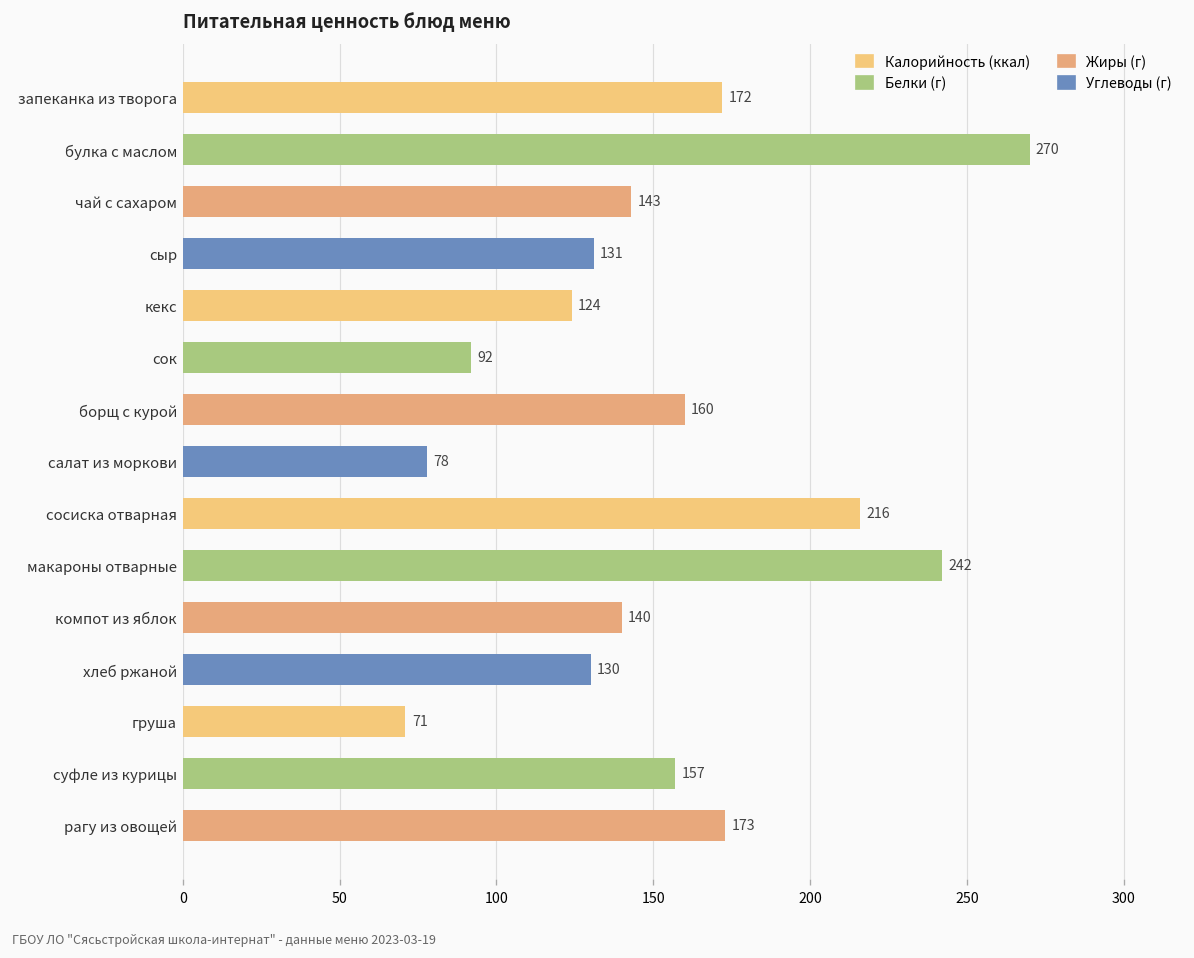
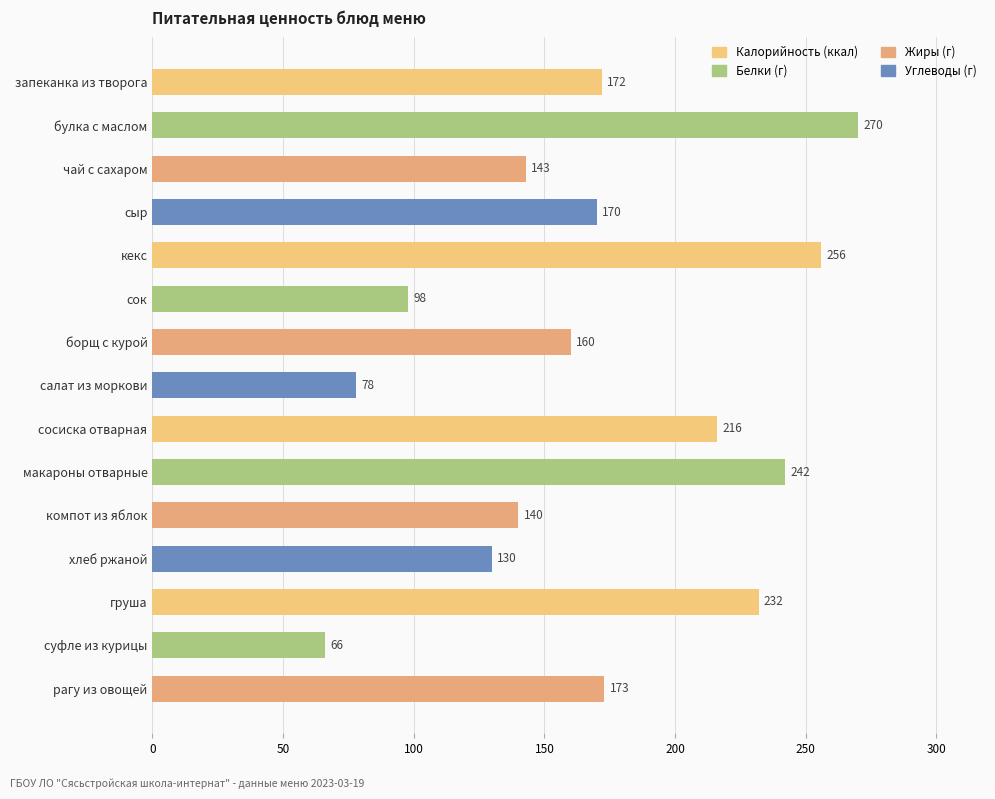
сыр: 131 -> 170
кекс: 124 -> 256
сок: 92 -> 98
груша: 71 -> 232
суфле из курицы: 157 -> 66
